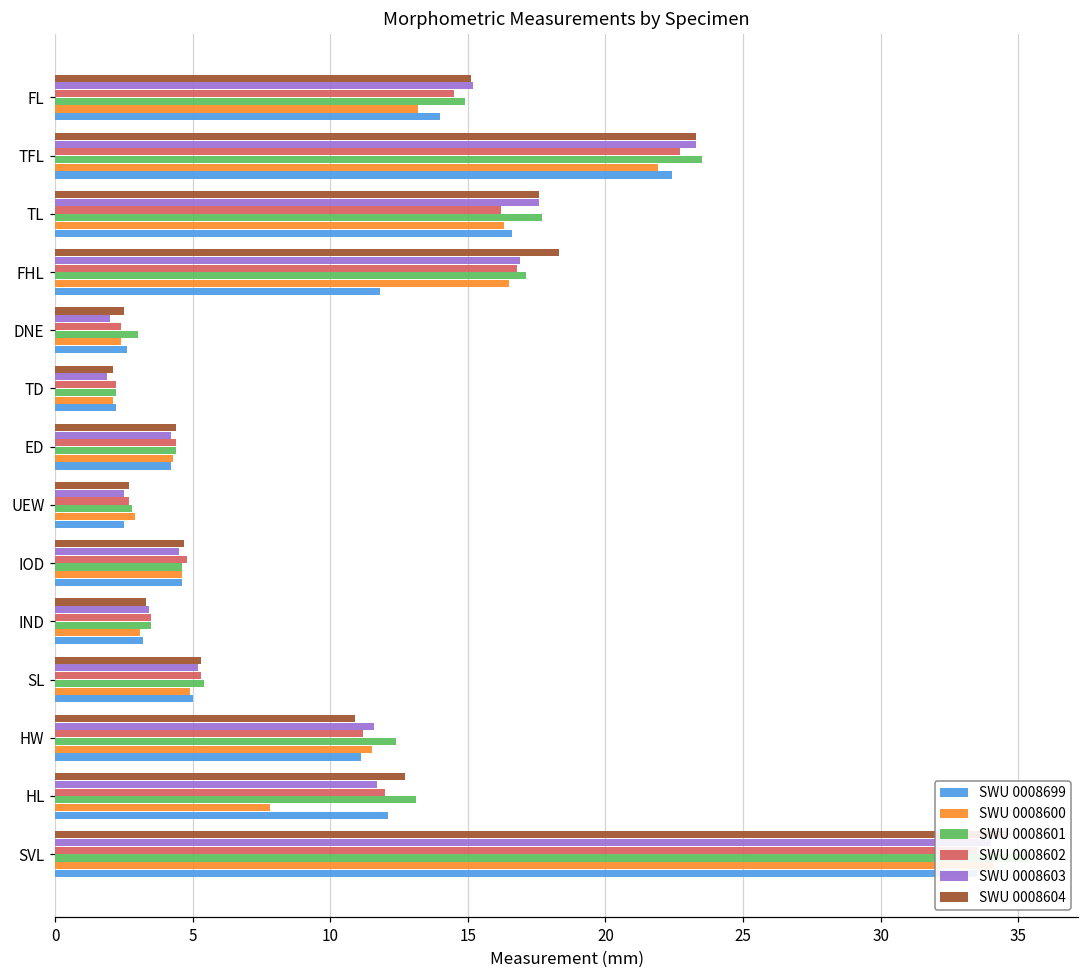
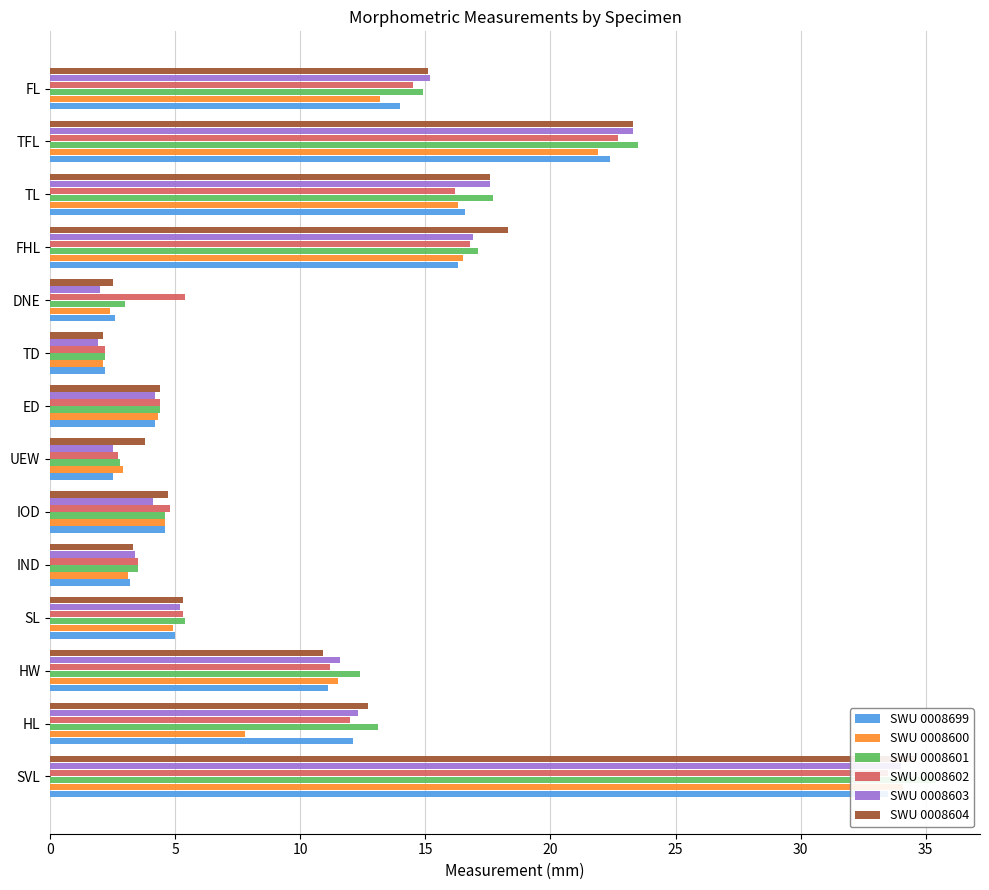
SWU 0008699, FHL: 11.8 -> 16.3
SWU 0008602, DNE: 2.4 -> 5.4
SWU 0008604, UEW: 2.7 -> 3.8
SWU 0008603, IOD: 4.5 -> 4.1
SWU 0008603, HL: 11.7 -> 12.3
